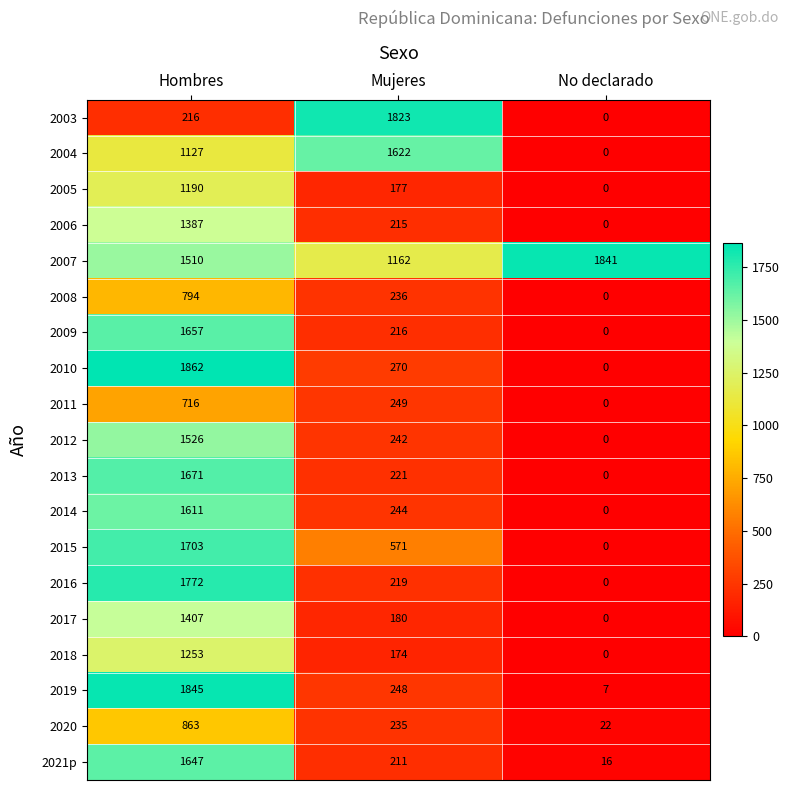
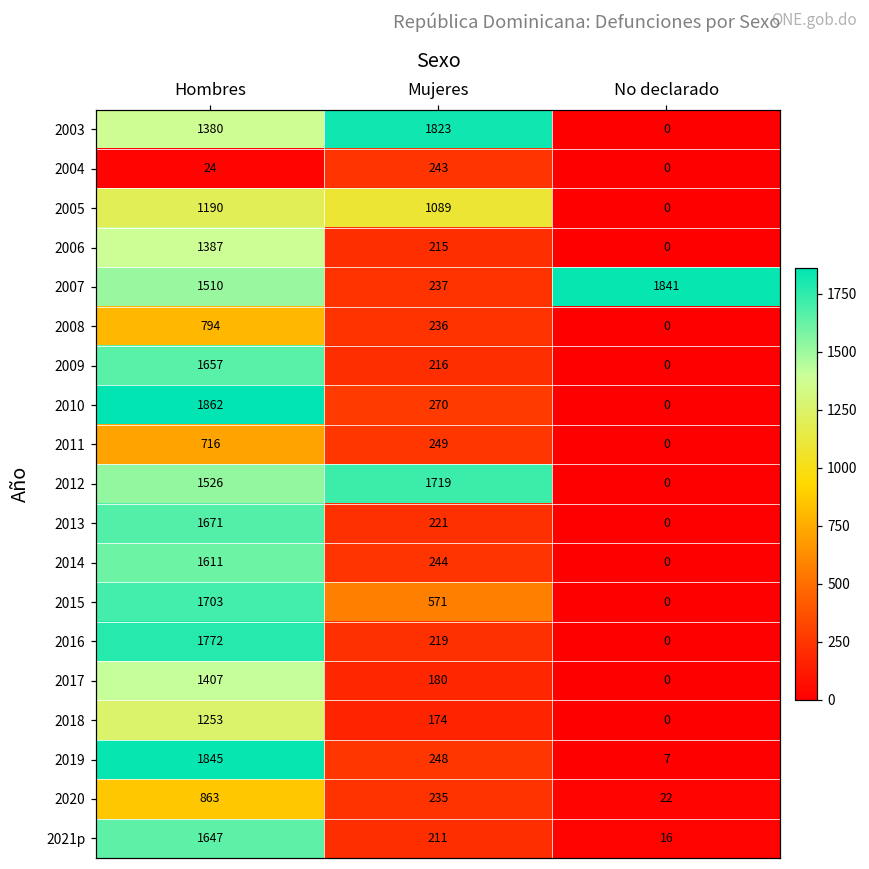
2003, Hombres: 216 -> 1380
2004, Hombres: 1127 -> 24
2004, Mujeres: 1622 -> 243
2005, Mujeres: 177 -> 1089
2007, Mujeres: 1162 -> 237
2012, Mujeres: 242 -> 1719
